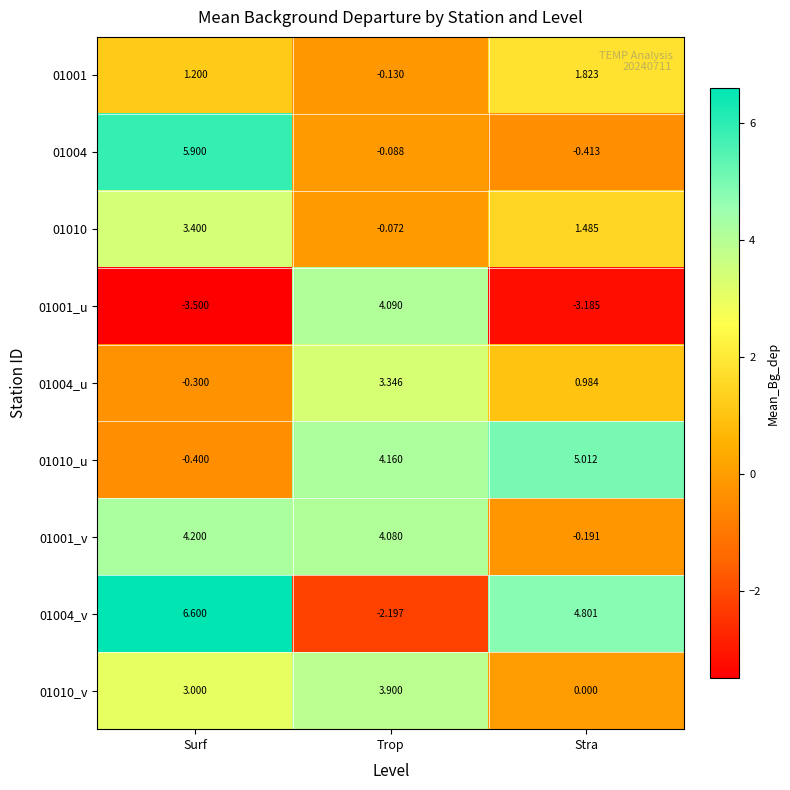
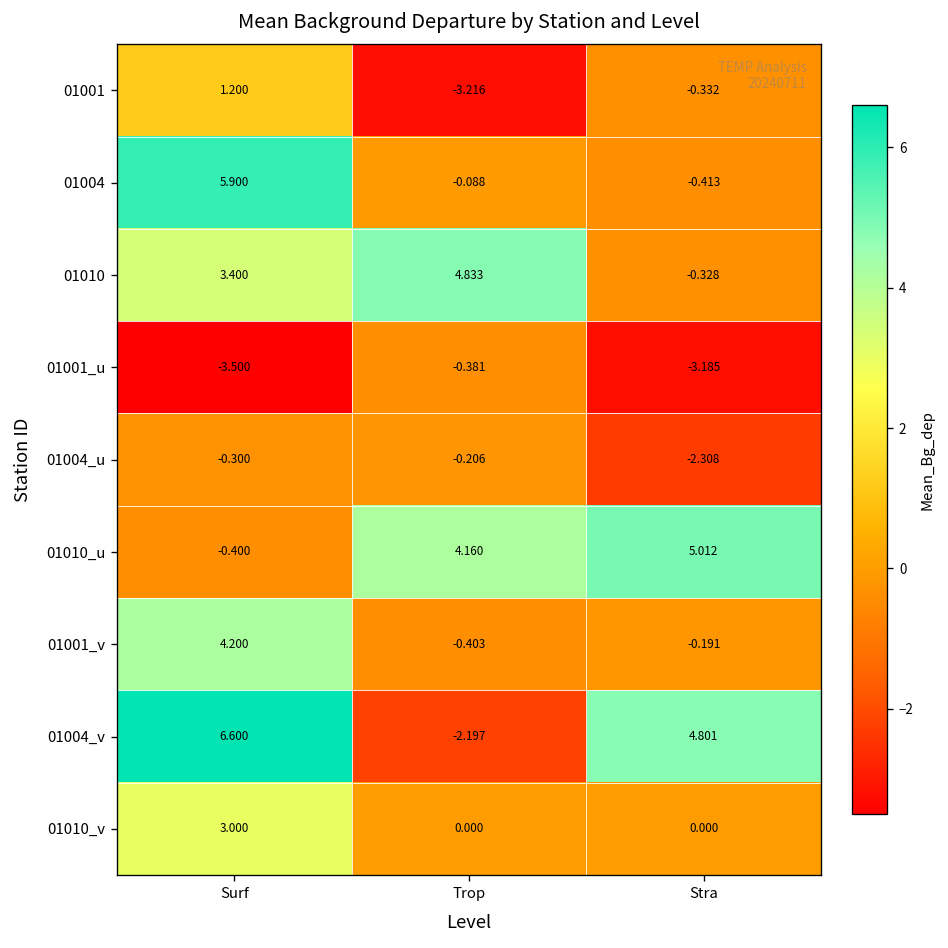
01001, Trop: -0.130 -> -3.216
01001, Stra: 1.823 -> -0.332
01010, Trop: -0.072 -> 4.833
01010, Stra: 1.485 -> -0.328
01001_u, Trop: 4.090 -> -0.381
01004_u, Trop: 3.346 -> -0.206
01004_u, Stra: 0.984 -> -2.308
01001_v, Trop: 4.080 -> -0.403
01010_v, Trop: 3.900 -> 0.000
